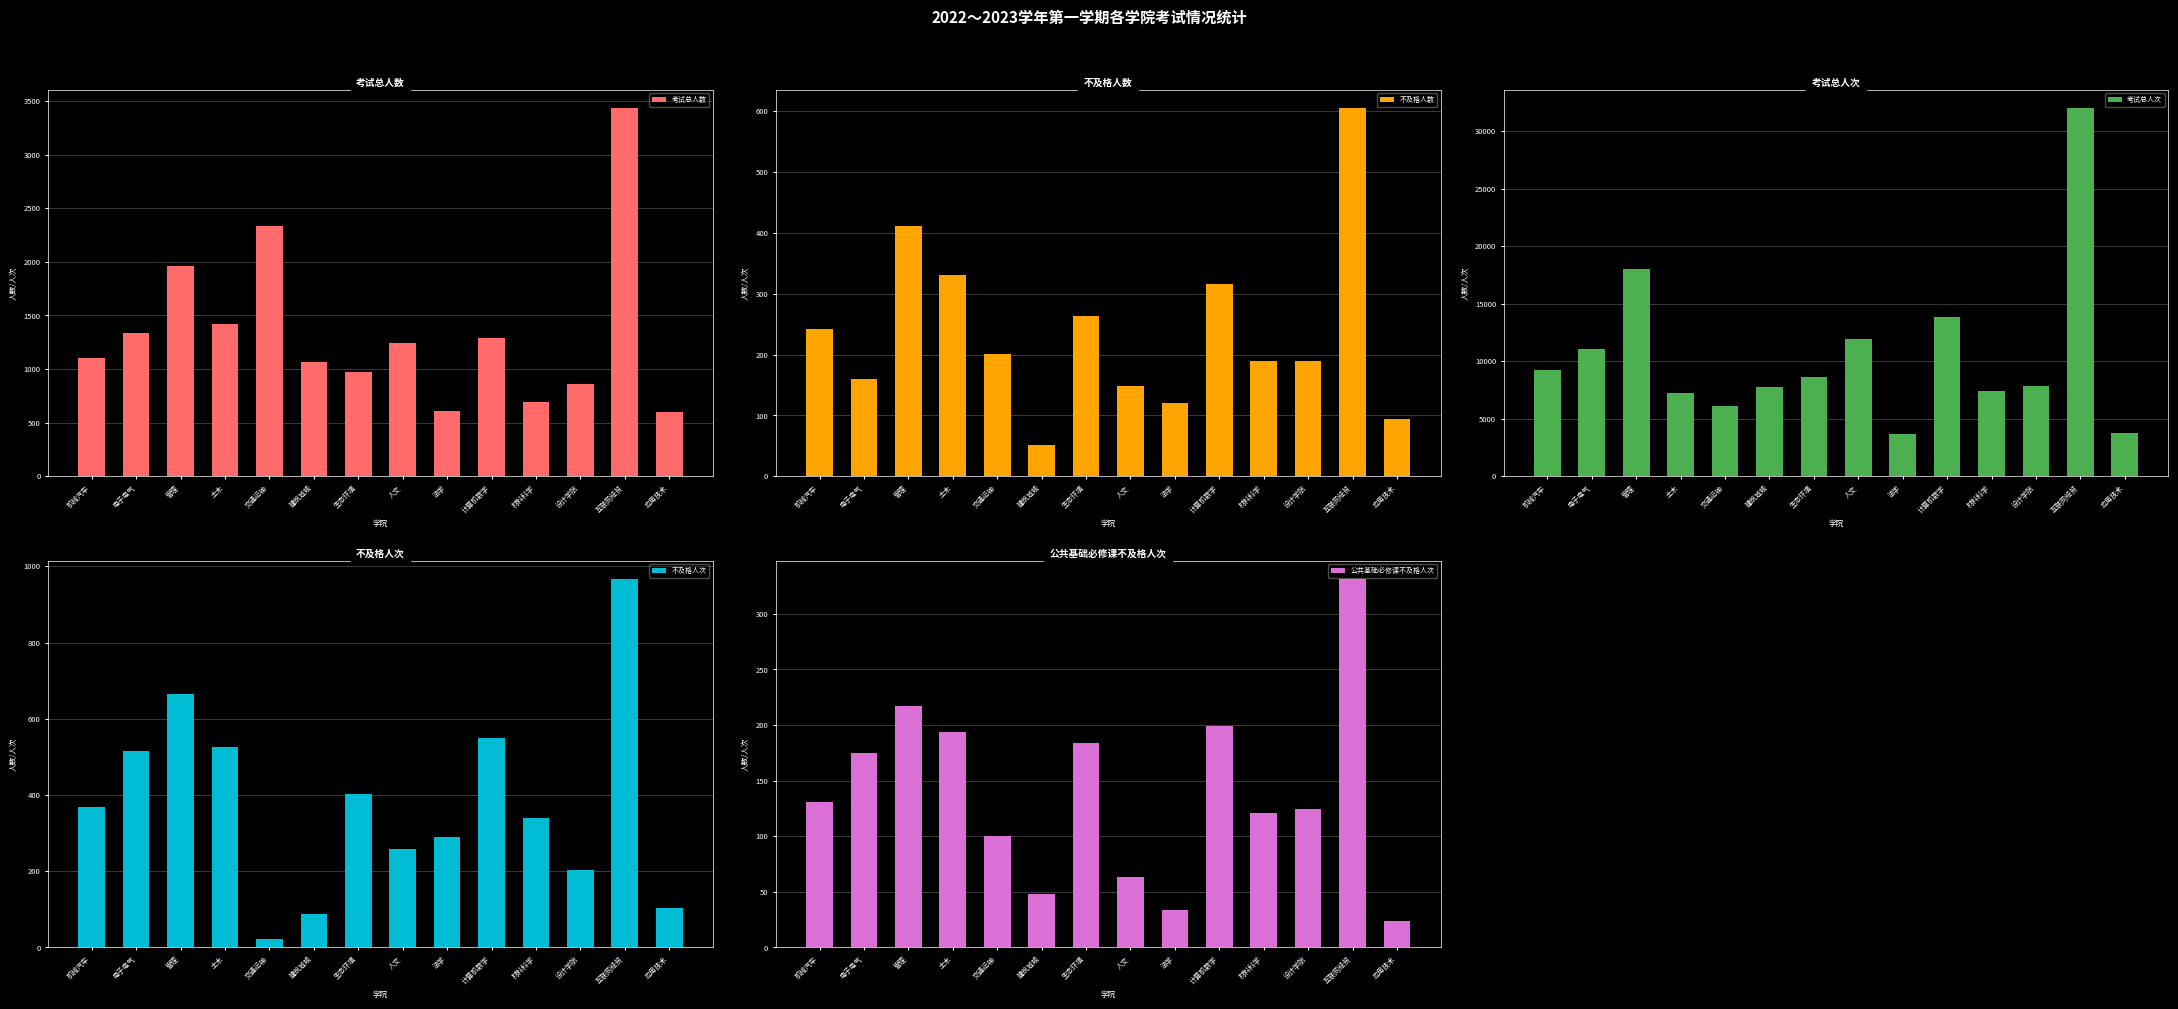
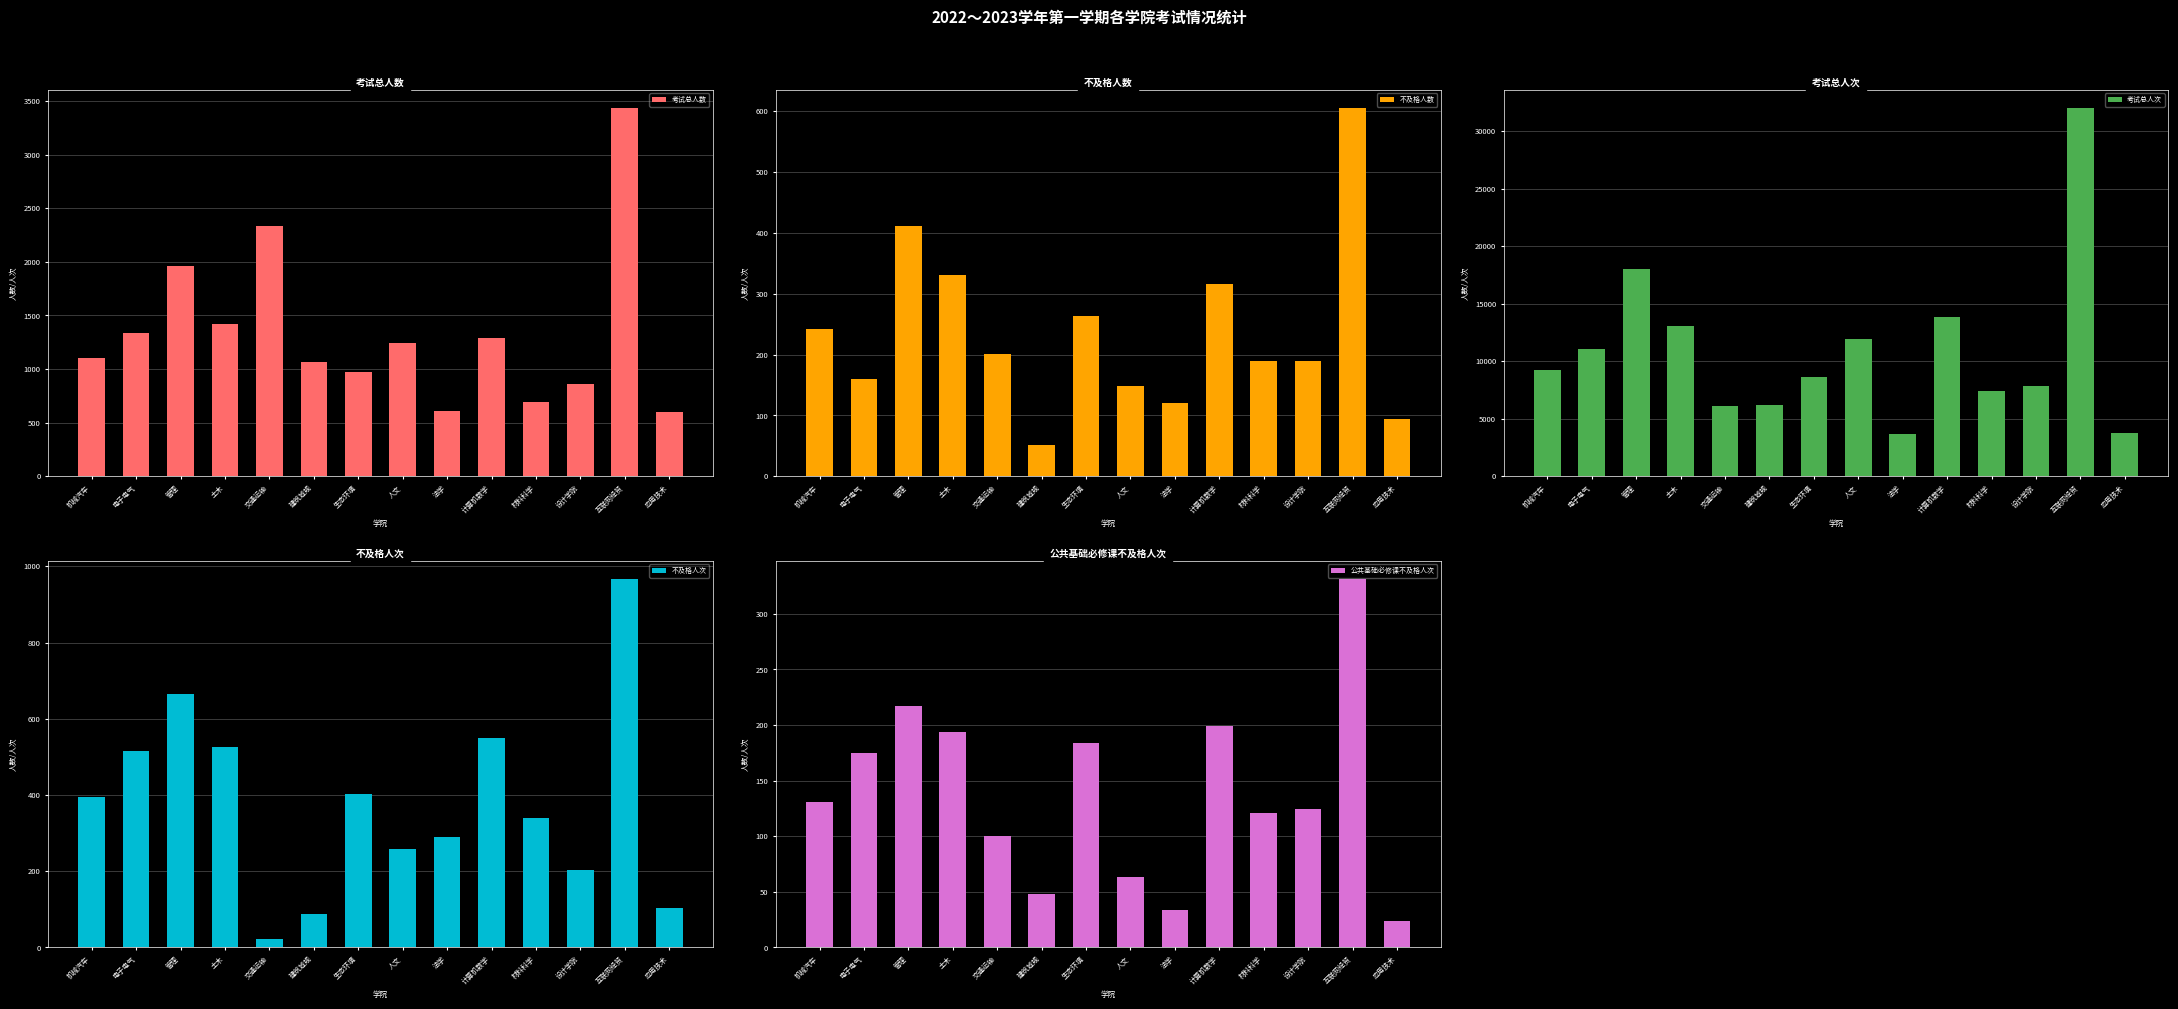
考试总人次, 土木: 7200 -> 13100
考试总人次, 建筑城规: 7800 -> 6200
不及格人次, 机械汽车: 370 -> 400
